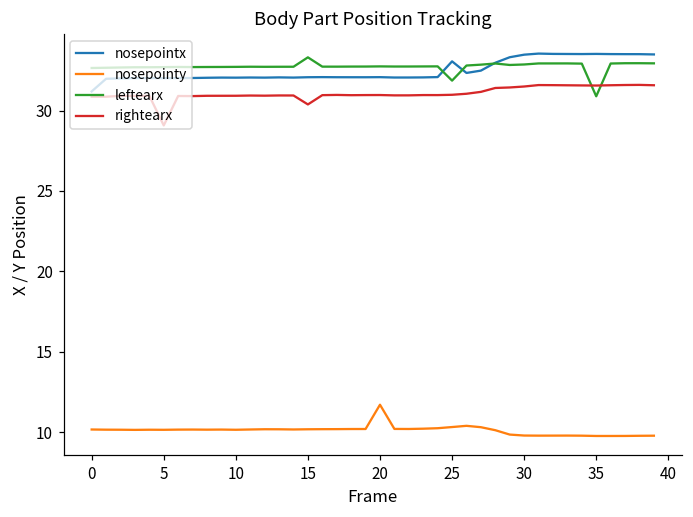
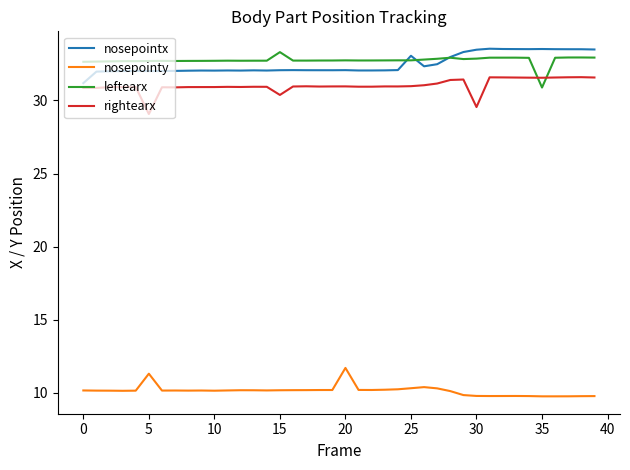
nosepointy, 5: 10.2 -> 11.3
leftearx, 25: 31.9 -> 32.7
rightearx, 30: 31.5 -> 29.6
